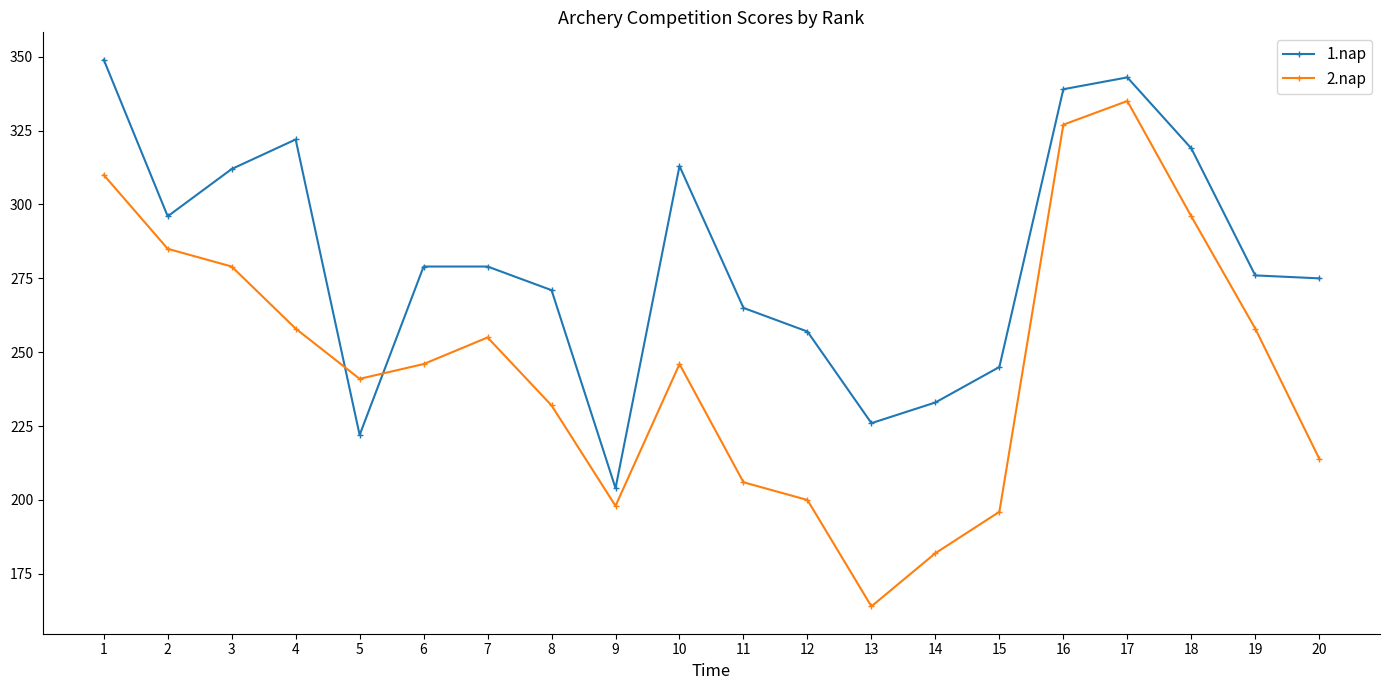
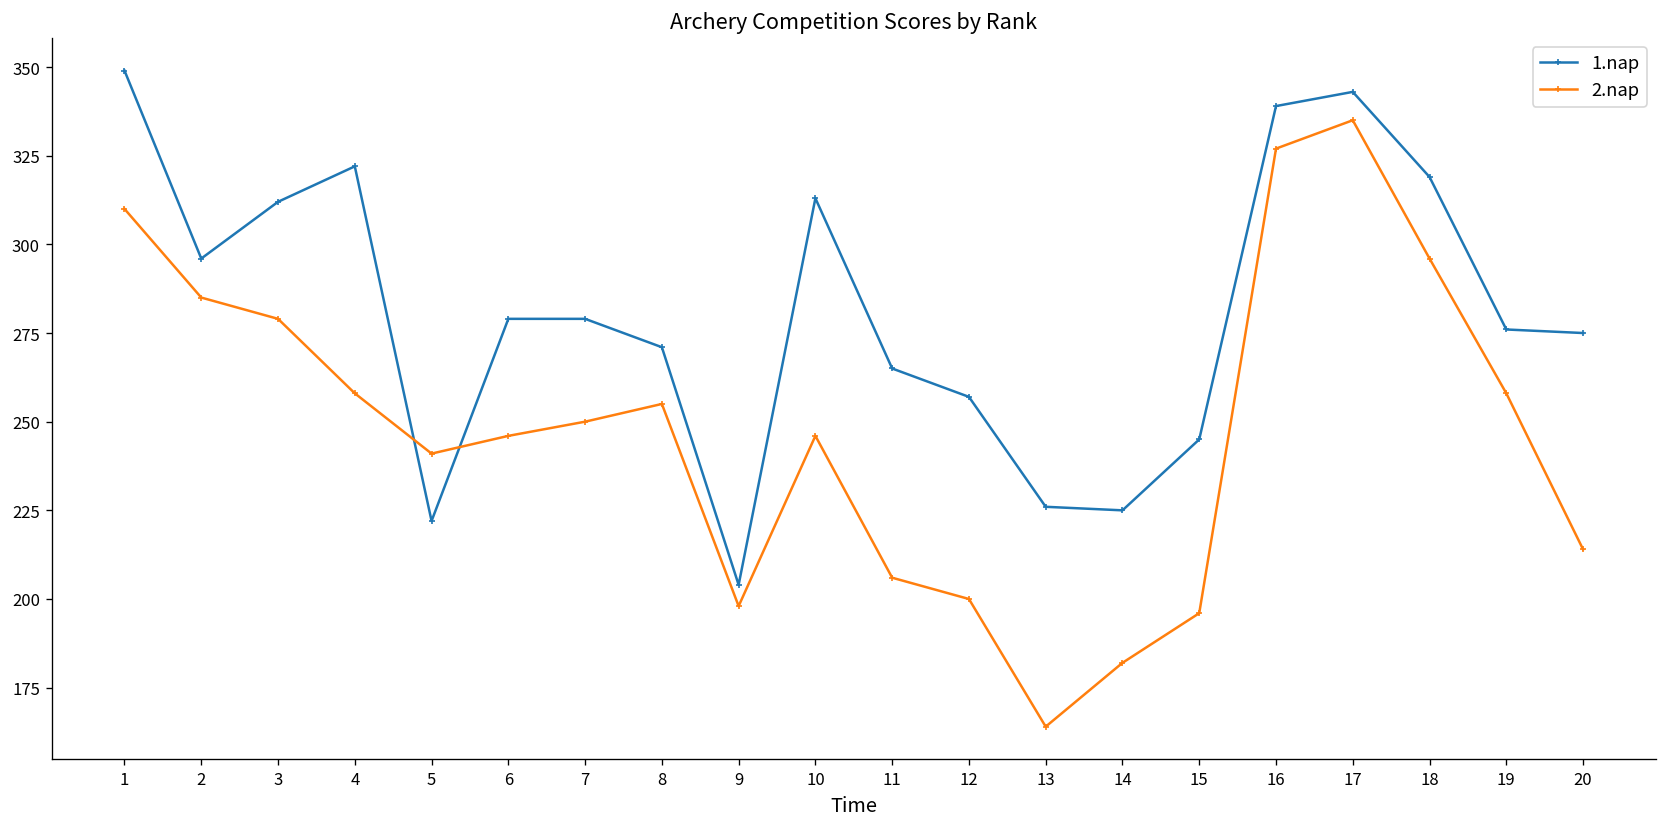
2.nap, 7: 255 -> 250
2.nap, 8: 232 -> 255
1.nap, 14: 233 -> 225
